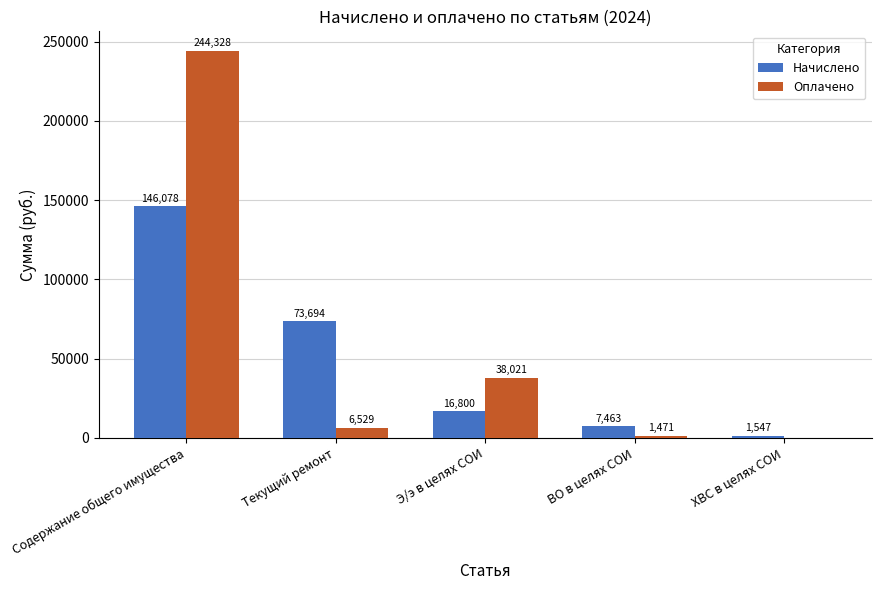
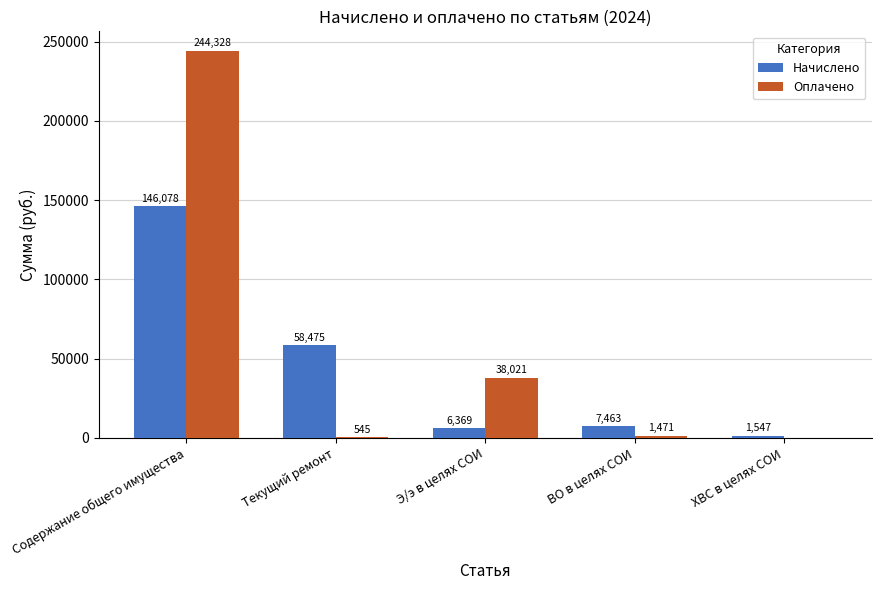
Начислено, Текущий ремонт: 73,694 -> 58,475
Оплачено, Текущий ремонт: 6,529 -> 545
Начислено, Э/э в целях СОИ: 16,800 -> 6,369
